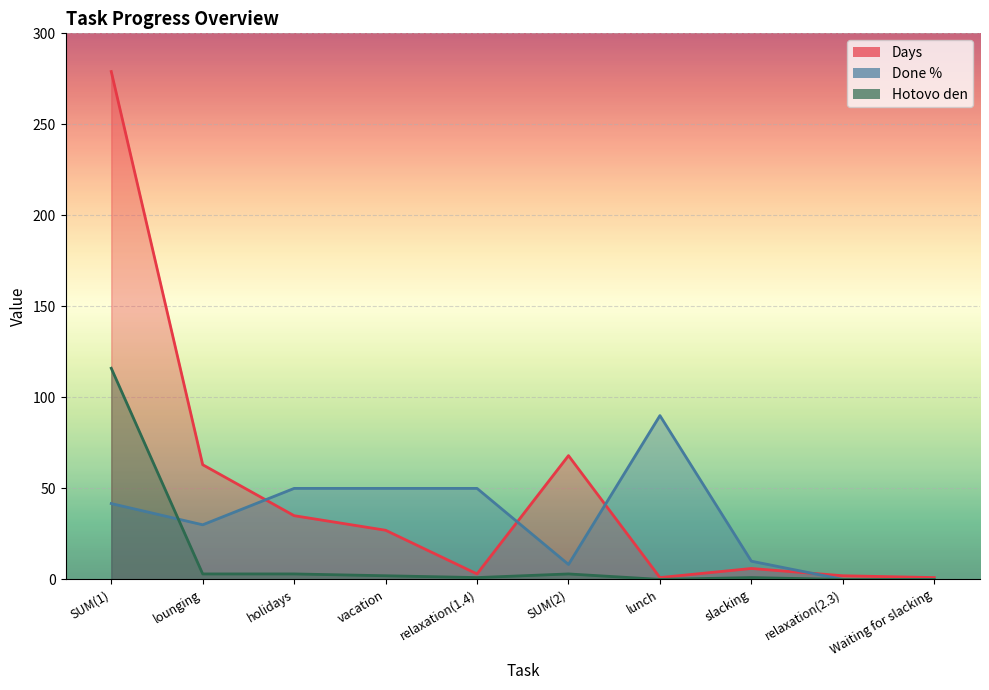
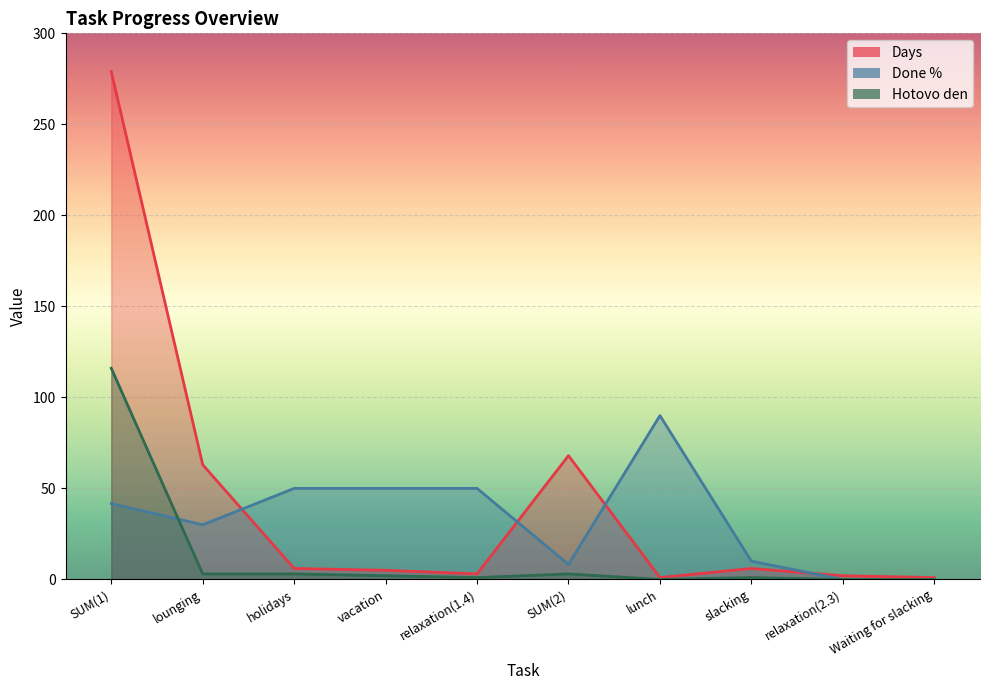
Days, holidays: 35 -> 6
Days, vacation: 27 -> 5
